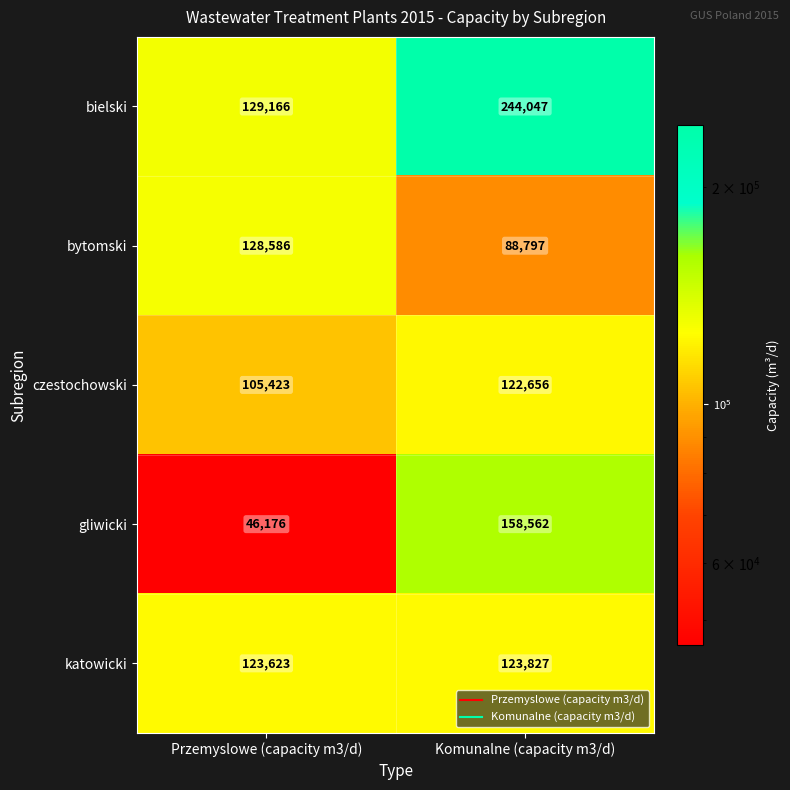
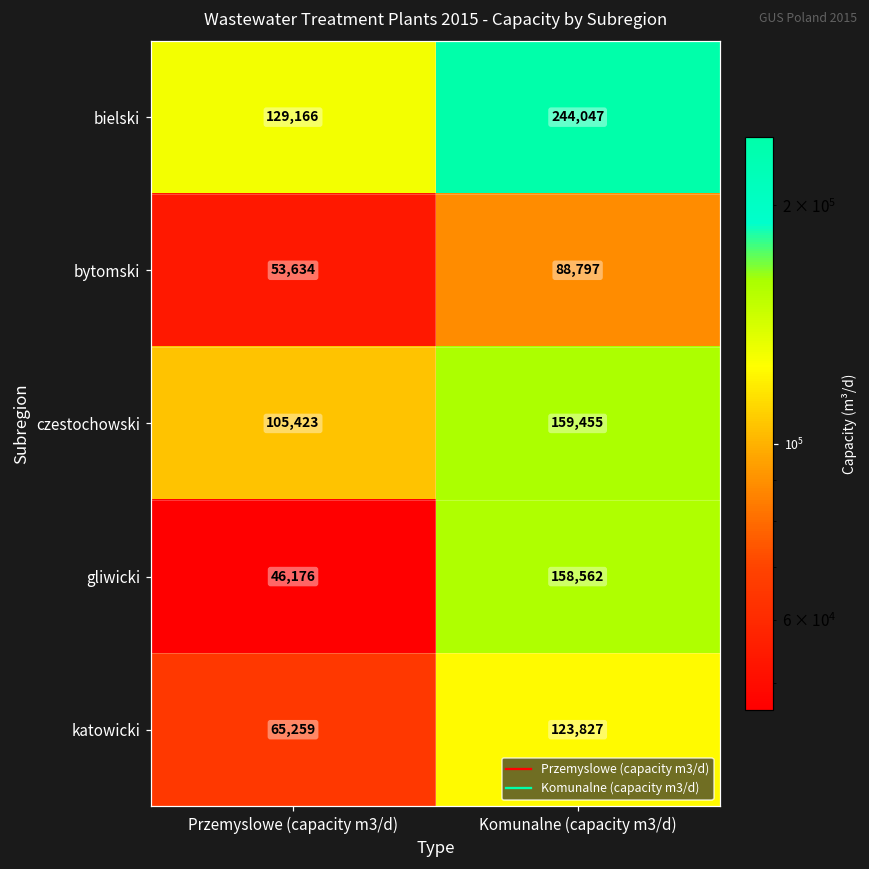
bytomski, Przemyslowe (capacity m3/d): 128,586 -> 53,634
czestochowski, Komunalne (capacity m3/d): 122,656 -> 159,455
katowicki, Przemyslowe (capacity m3/d): 123,623 -> 65,259
